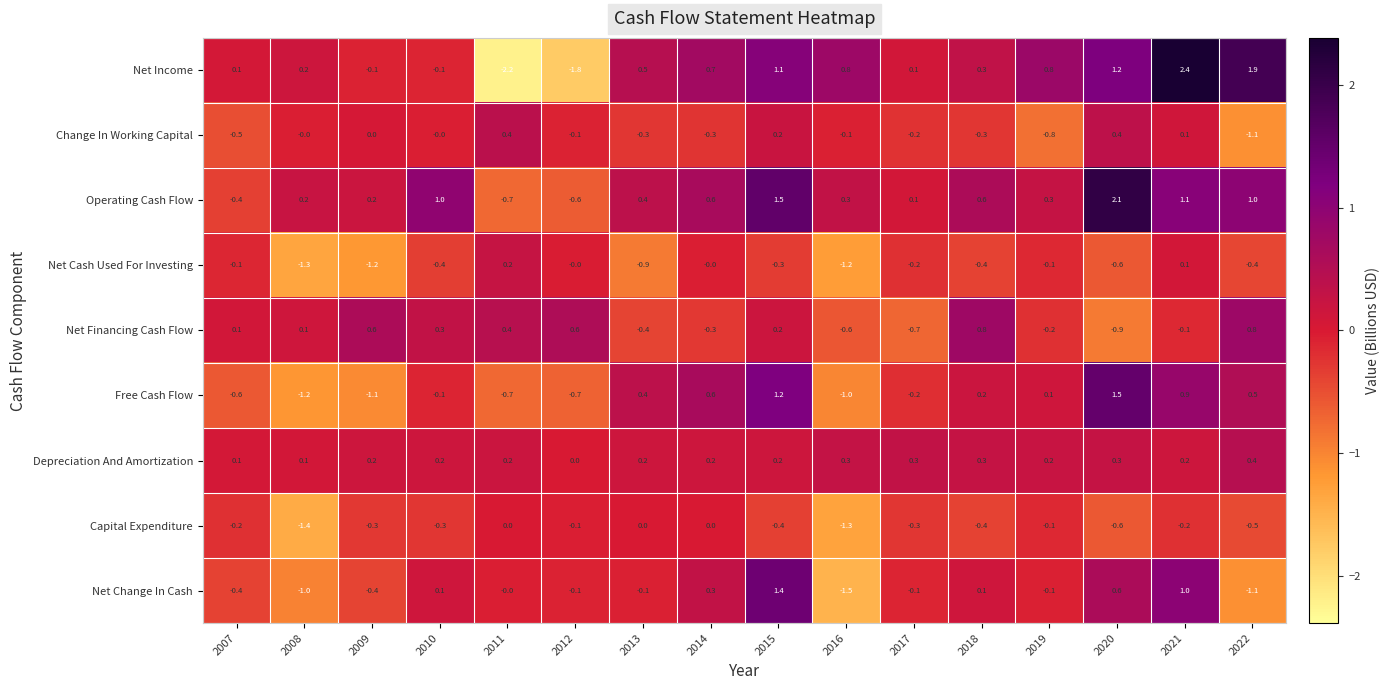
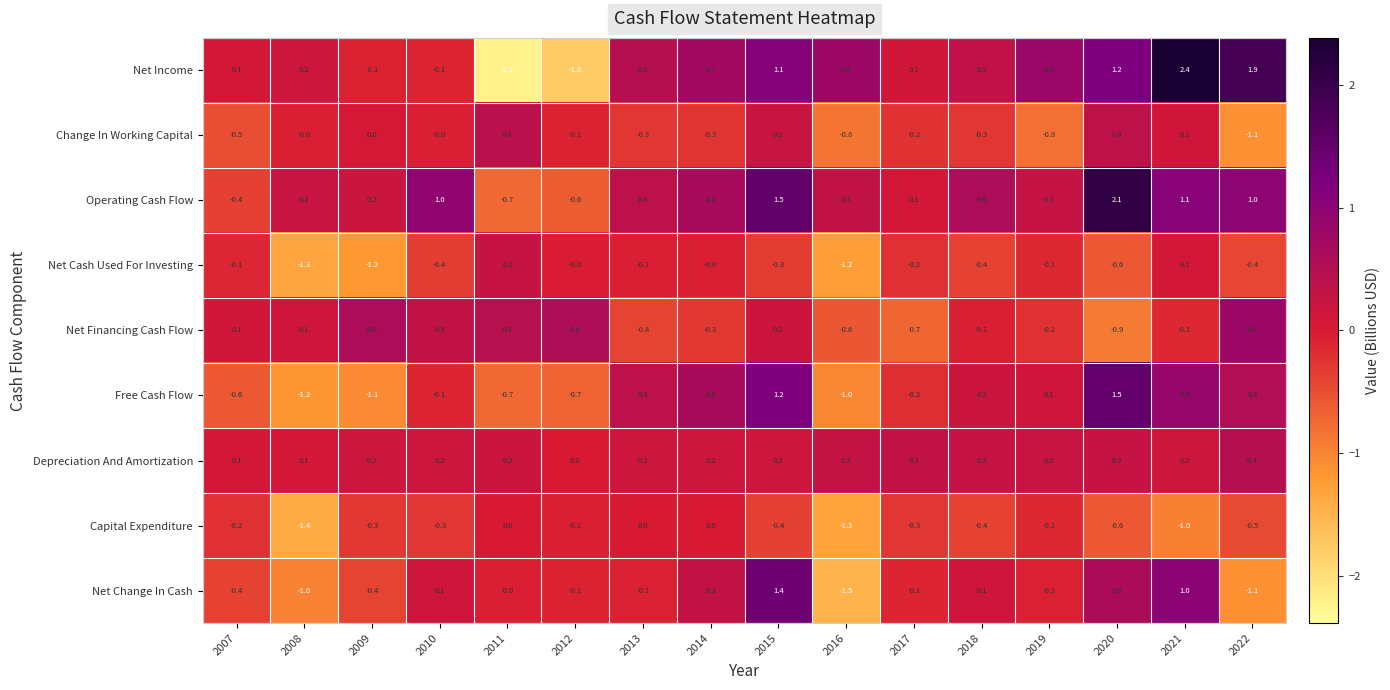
Change In Working Capital, 2016: -0.1 -> -0.8
Net Cash Used For Investing, 2013: -0.9 -> -0.1
Net Financing Cash Flow, 2018: 0.8 -> -0.1
Capital Expenditure, 2021: -0.2 -> -1.0
